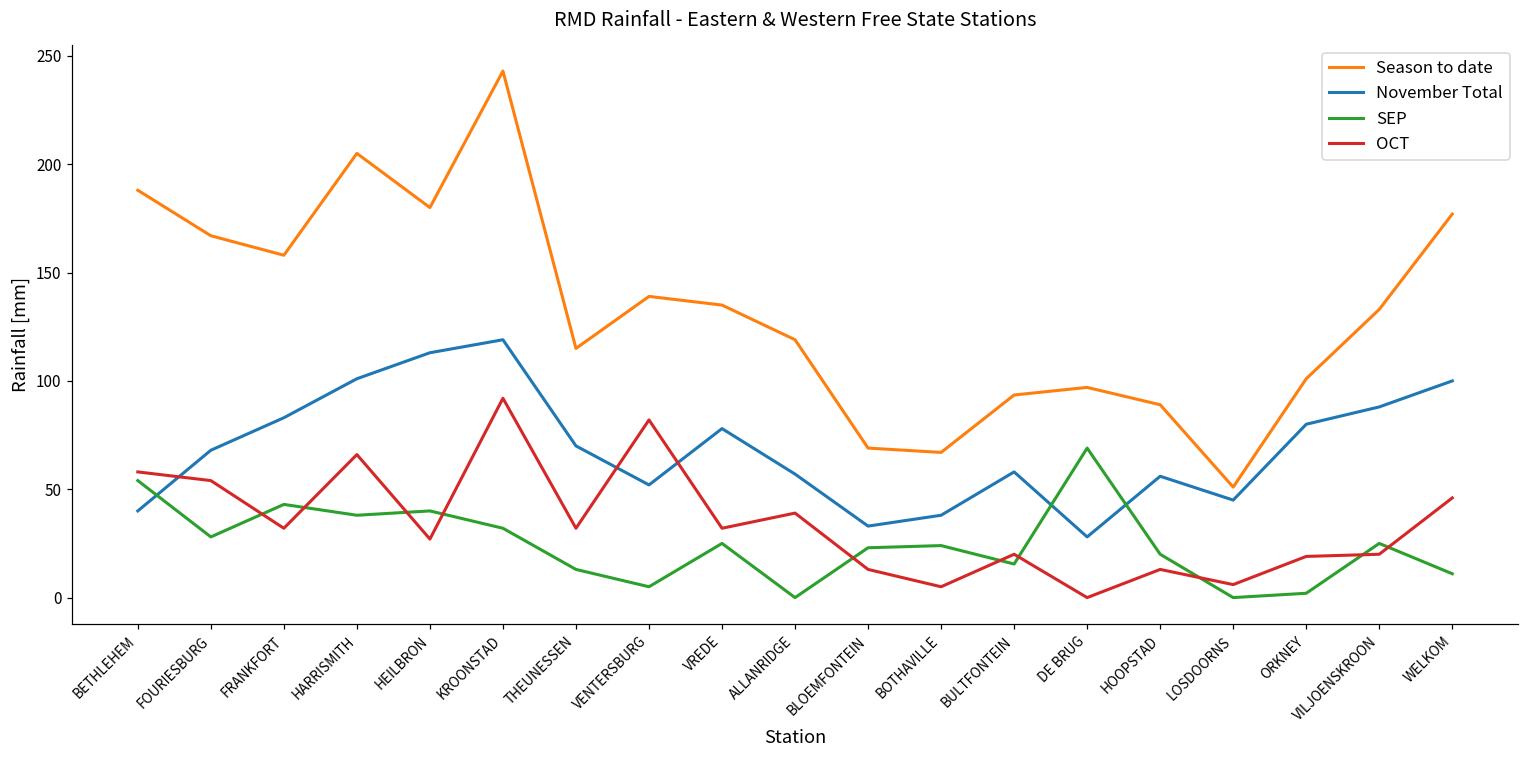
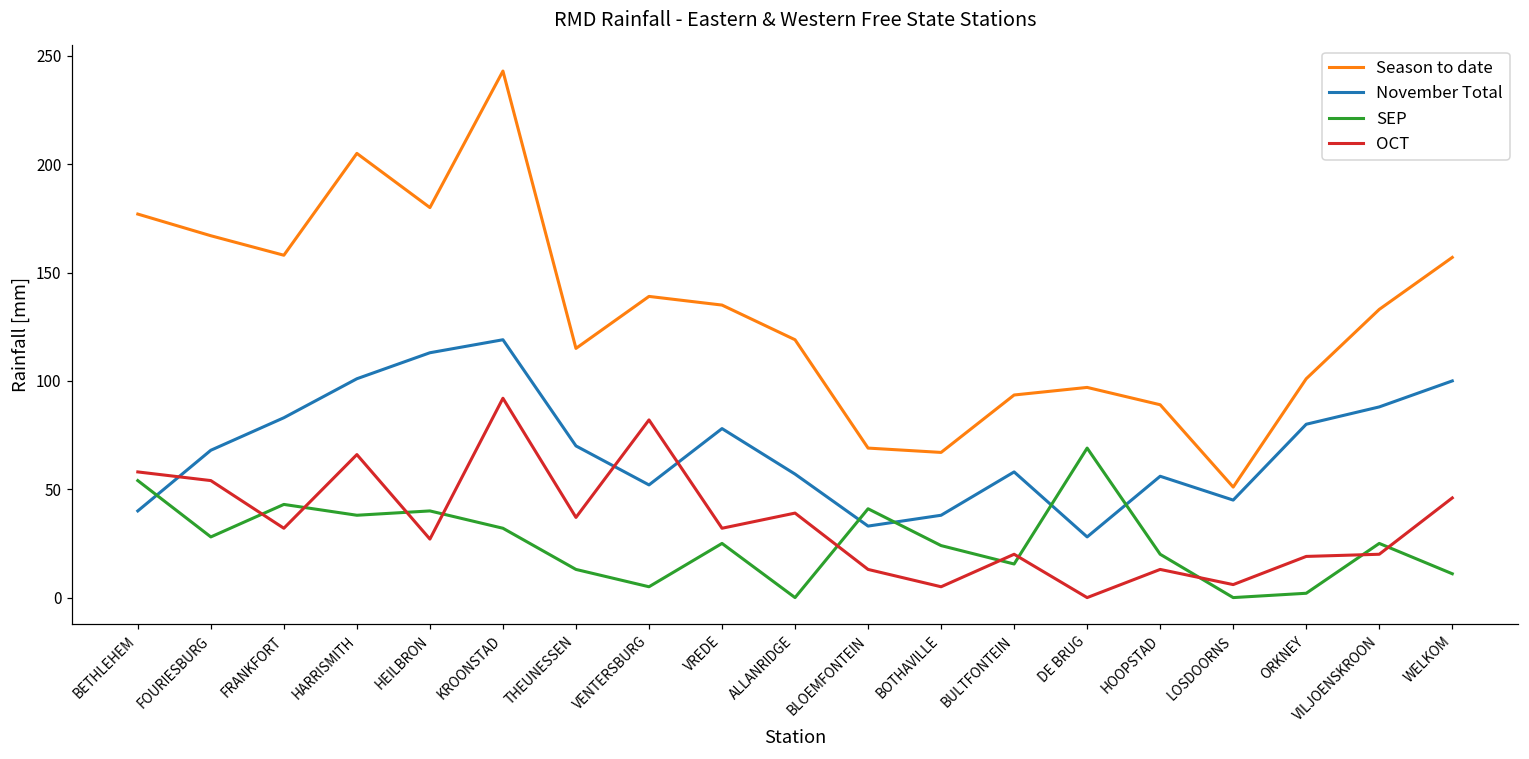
Season to date, BETHLEHEM: 188 -> 177
OCT, THEUNESSEN: 32 -> 37
SEP, BLOEMFONTEIN: 23 -> 41
Season to date, WELKOM: 177 -> 157
